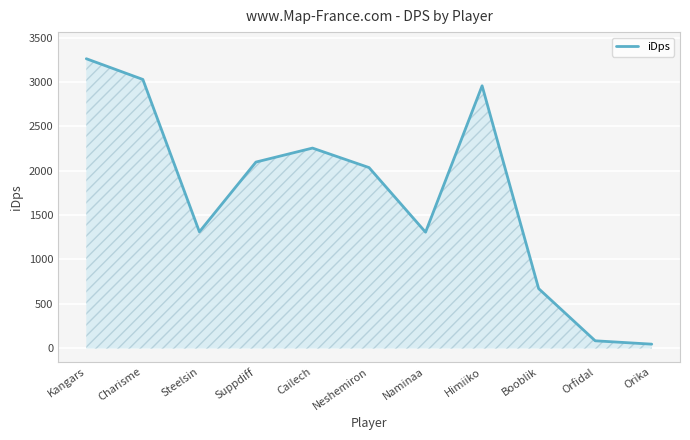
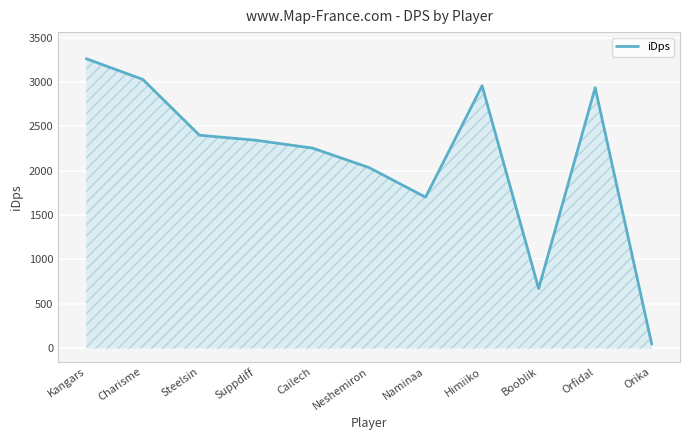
Steelsin: 1300 -> 2400
Suppdiff: 2100 -> 2300
Naminaa: 1300 -> 1700
Orfidal: 100 -> 2900
